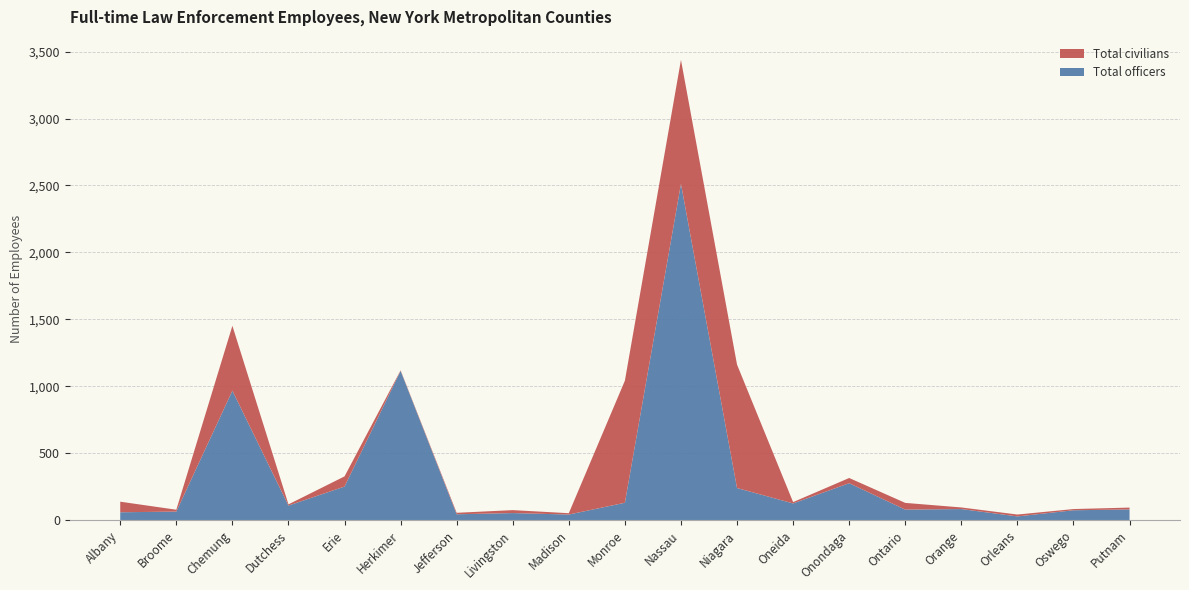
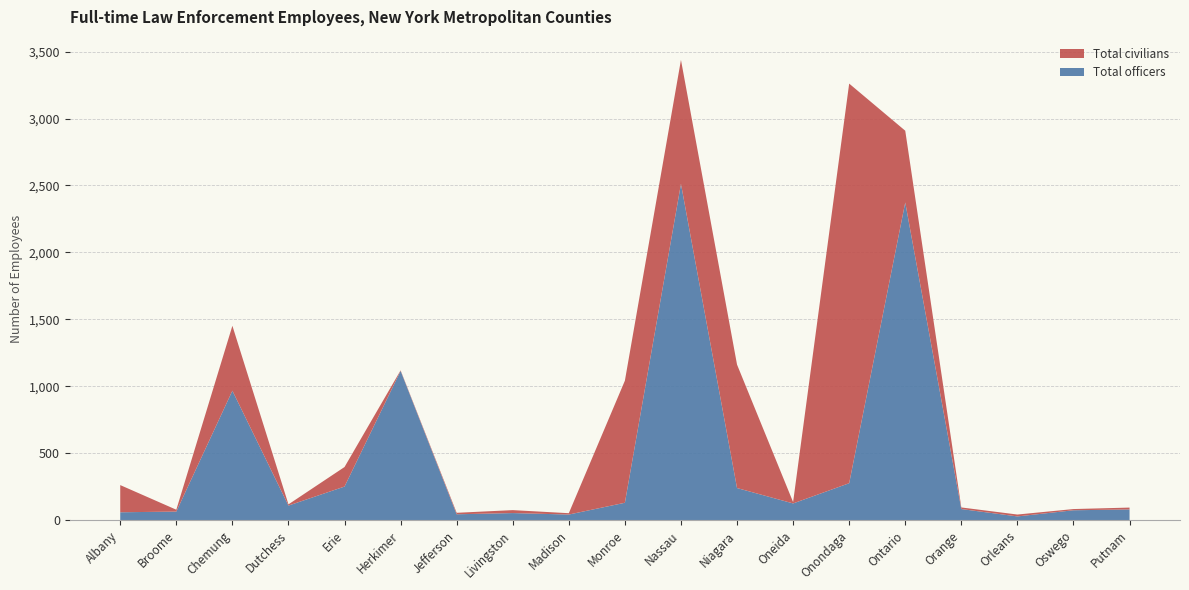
Total civilians, Albany: 80 -> 200
Total civilians, Erie: 80 -> 150
Total civilians, Onondaga: 40 -> 2,990
Total officers, Ontario: 80 -> 2,370
Total civilians, Ontario: 50 -> 540
